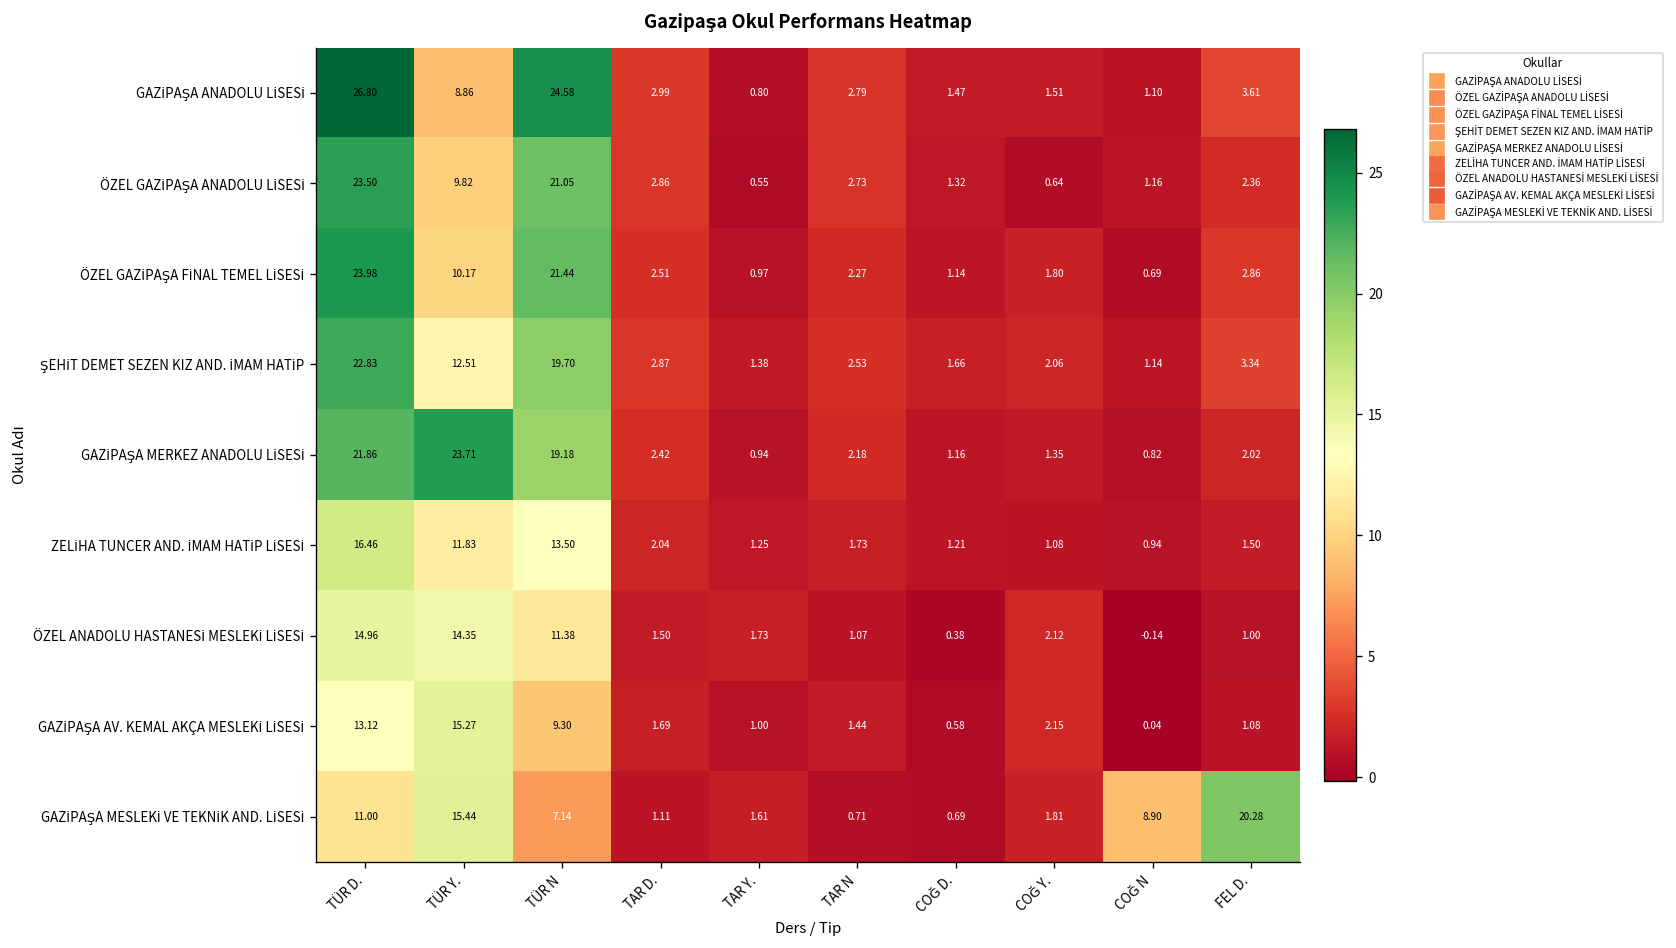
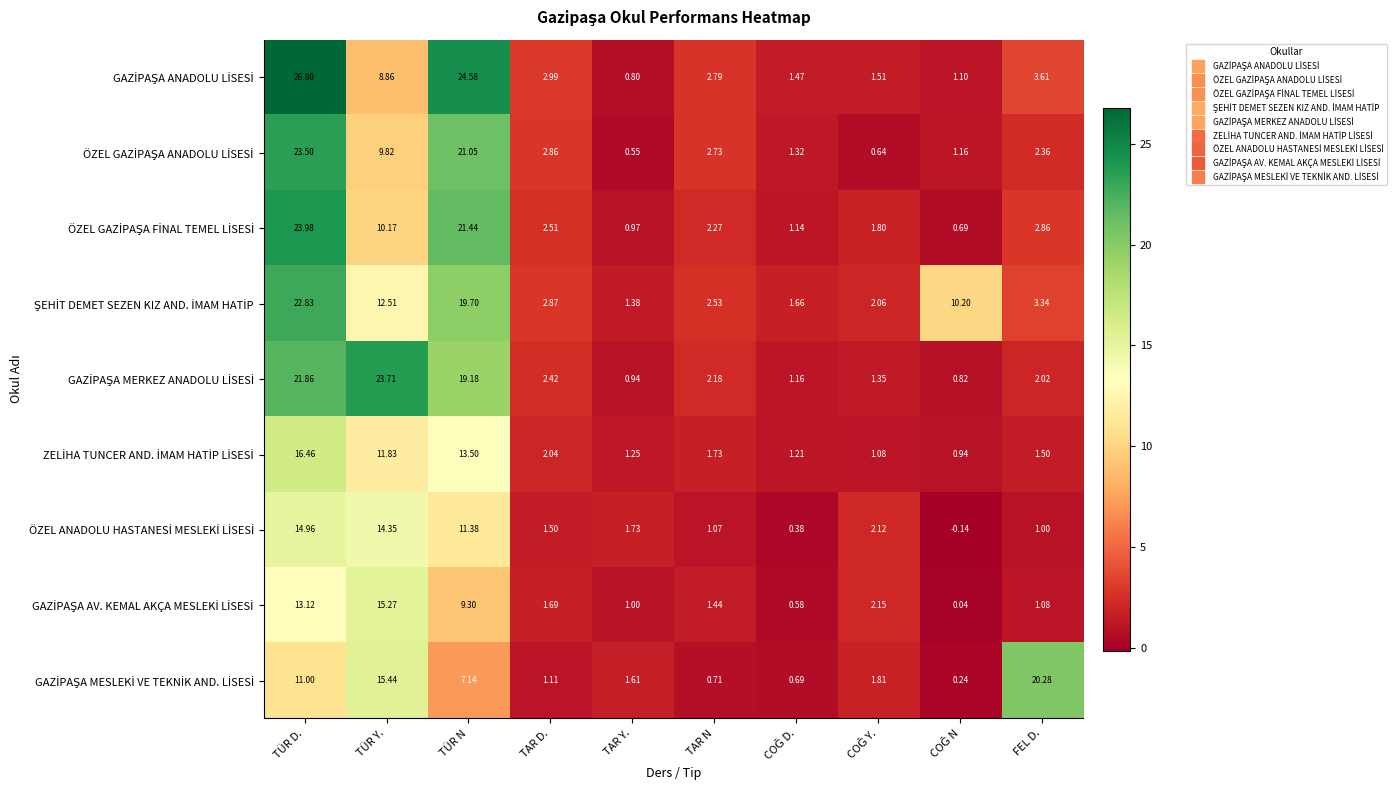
ŞEHİT DEMET SEZEN KIZ AND. İMAM HATİP, COĞ N: 1.14 -> 10.20
GAZİPAŞA MESLEKİ VE TEKNİK AND. LİSESİ, COĞ N: 8.90 -> 0.24
